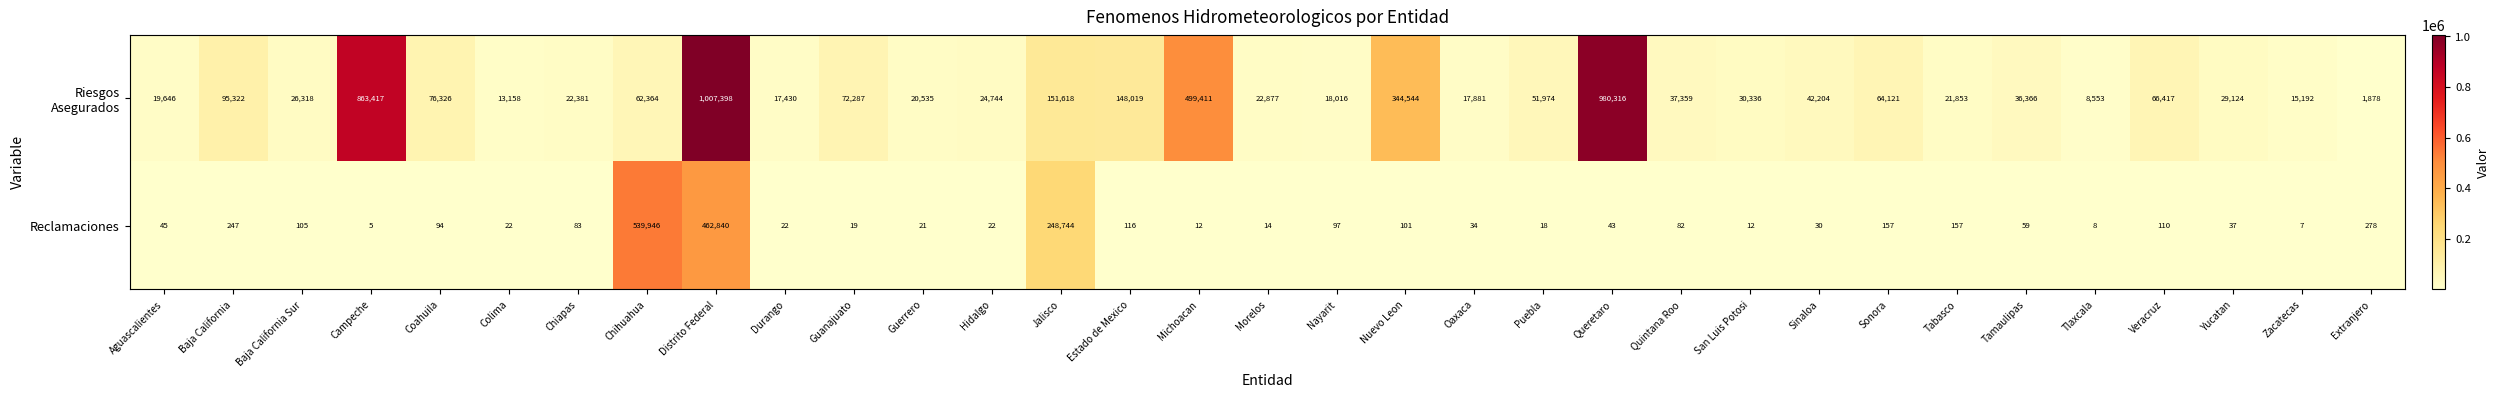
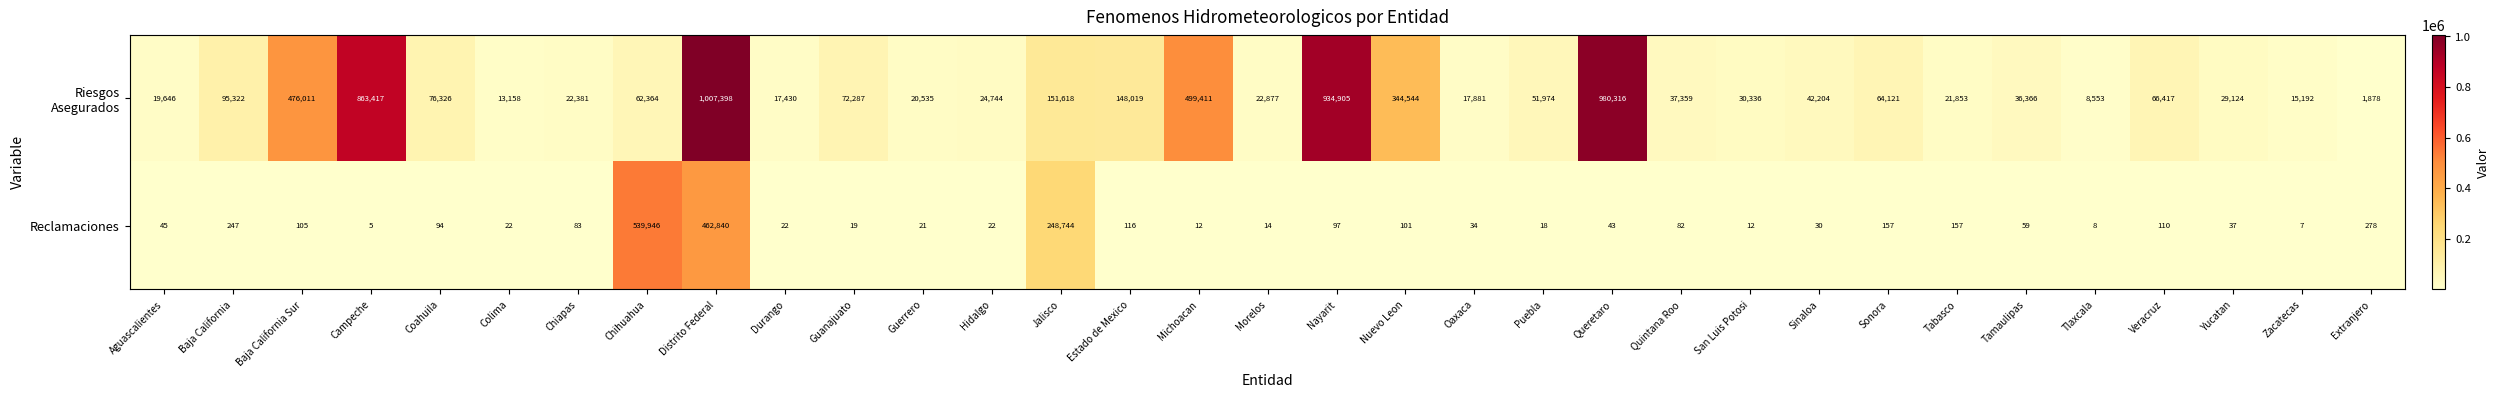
Riesgos Asegurados, Baja California Sur: 26,318 -> 476,011
Riesgos Asegurados, Nayarit: 18,016 -> 934,905
